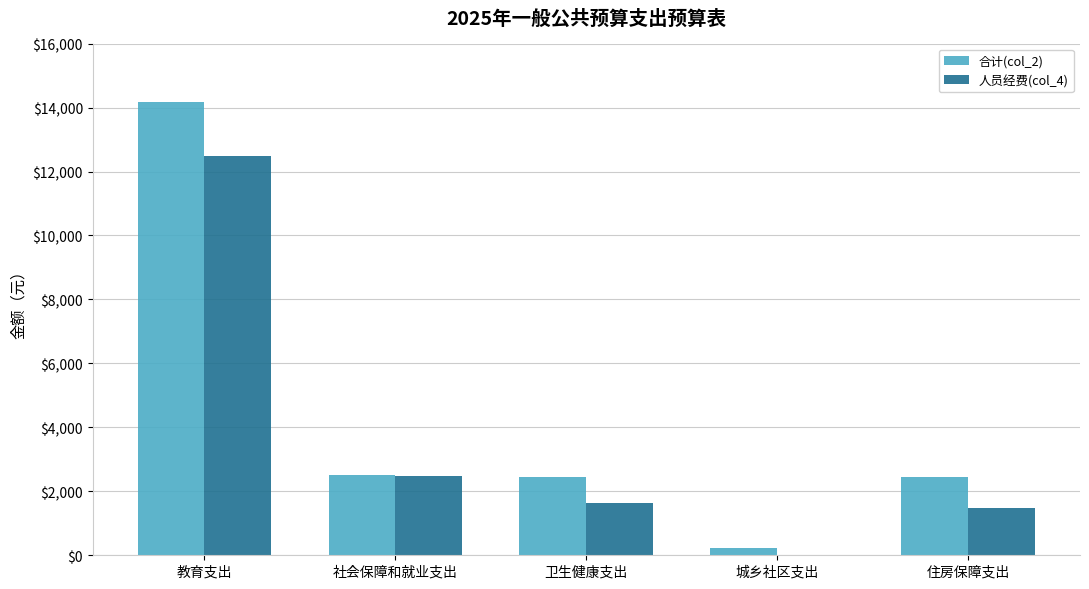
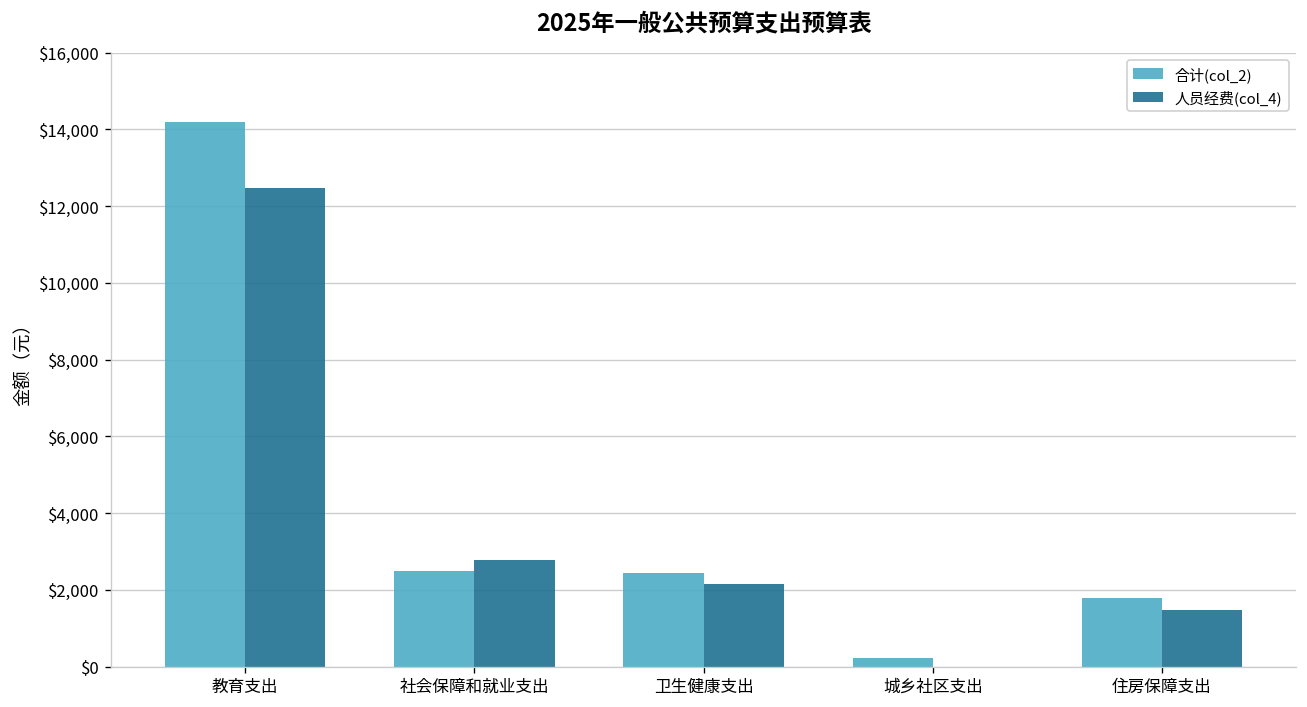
人员经费(col_4), 社会保障和就业支出: $2,500 -> $2,800
人员经费(col_4), 卫生健康支出: $1,600 -> $2,200
合计(col_2), 住房保障支出: $2,400 -> $1,800
